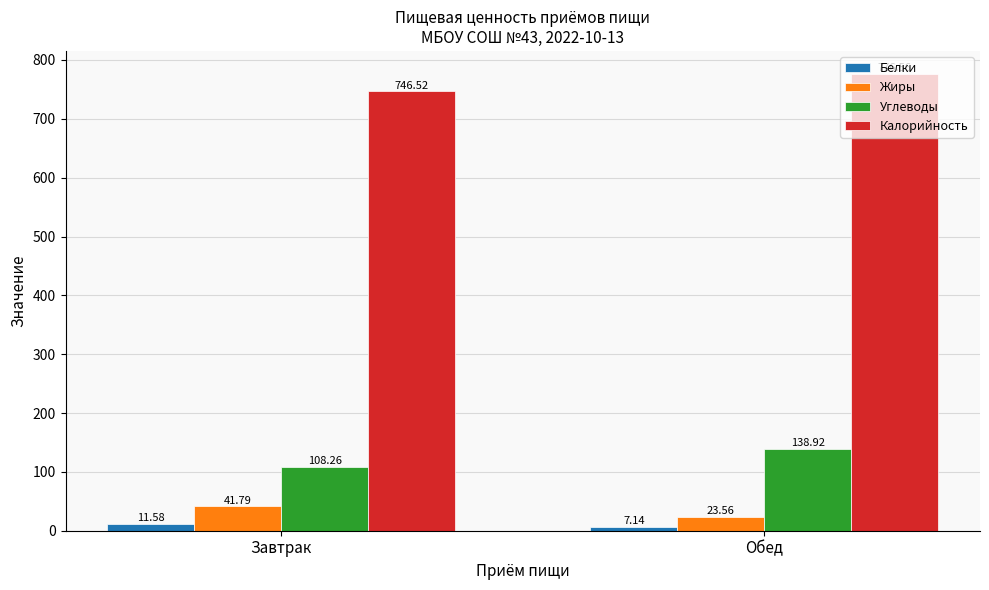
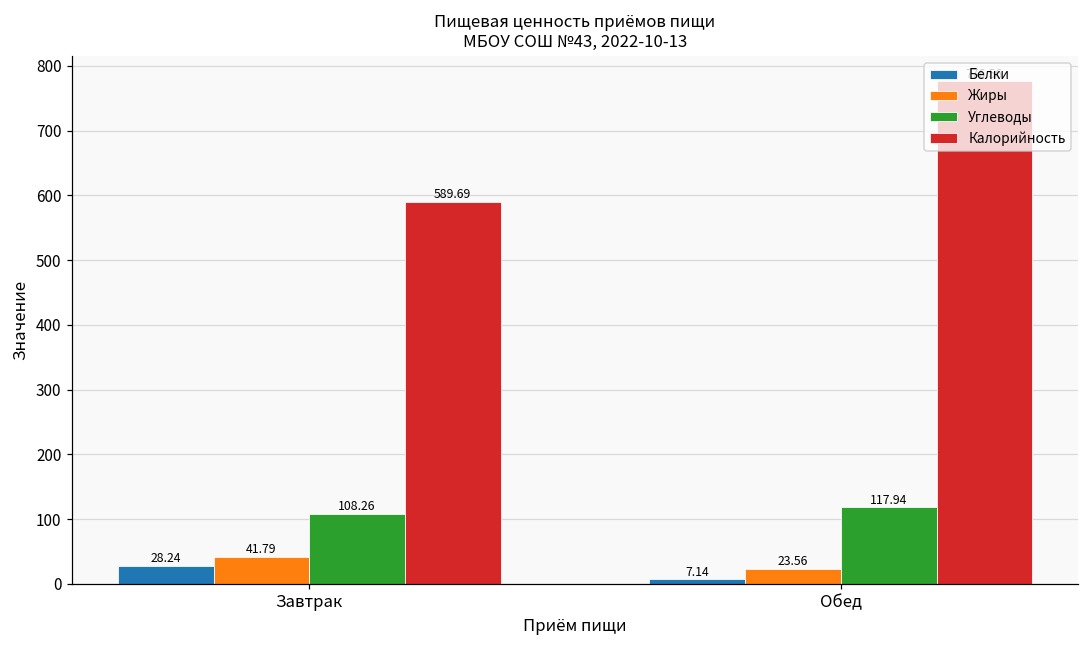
Белки, Завтрак: 11.58 -> 28.24
Калорийность, Завтрак: 746.52 -> 589.69
Углеводы, Обед: 138.92 -> 117.94
